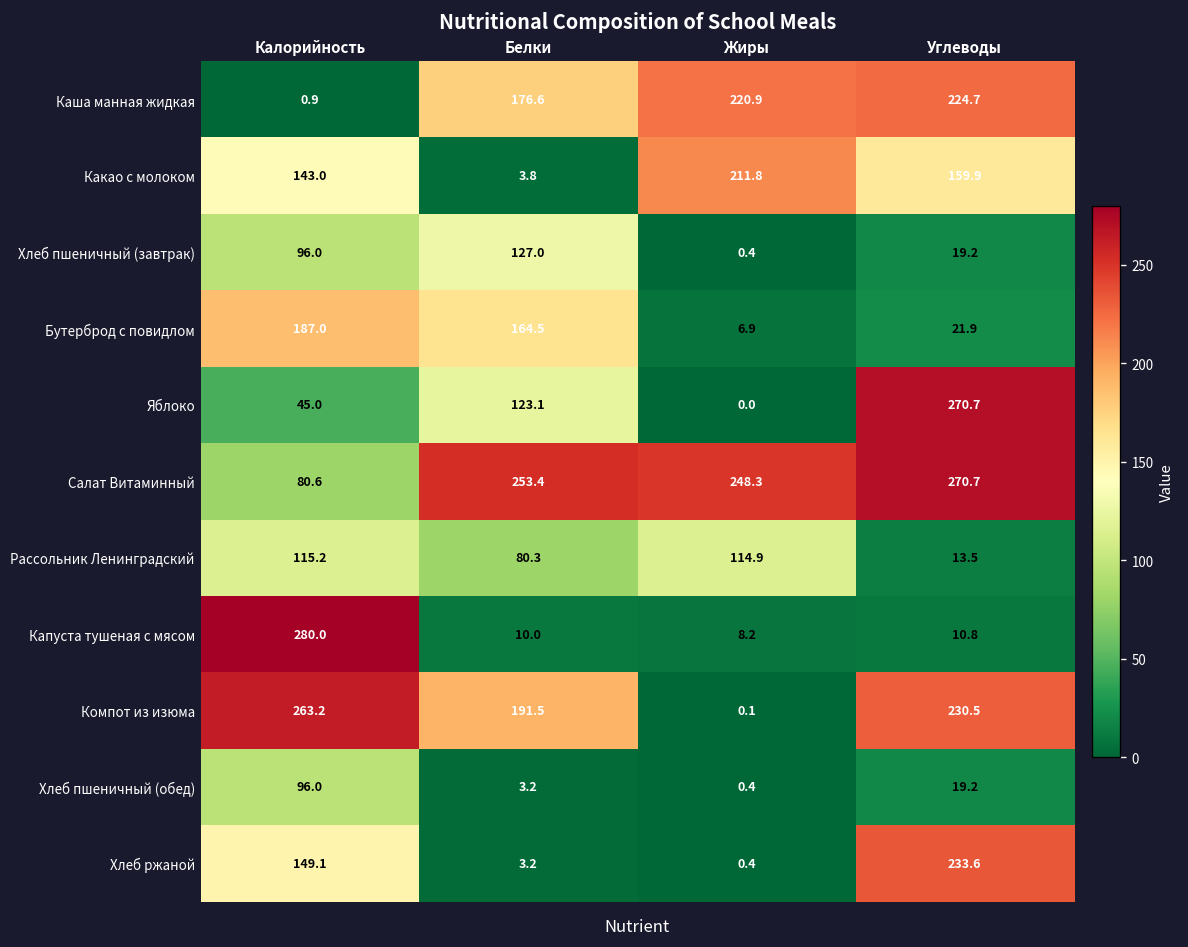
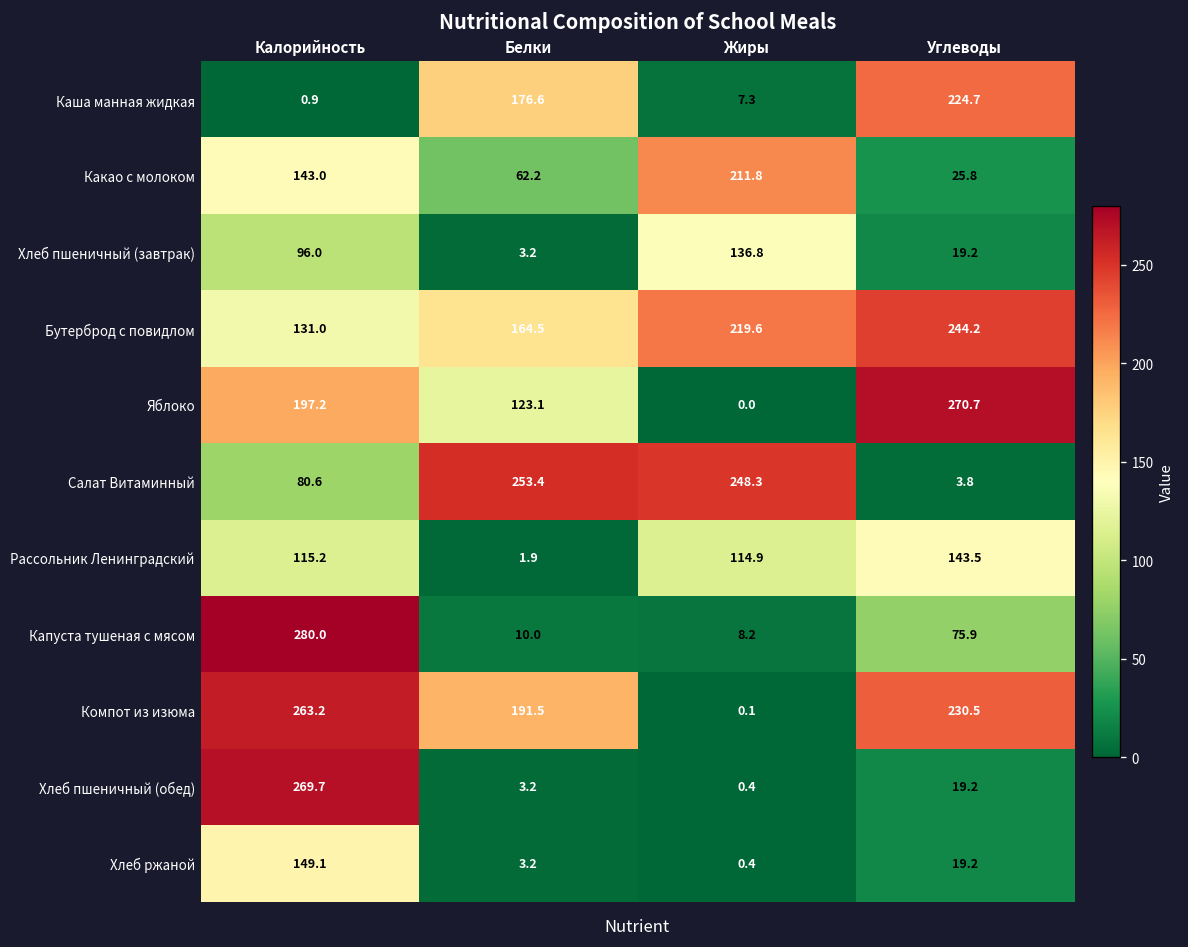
Каша манная жидкая, Жиры: 220.9 -> 7.3
Какао с молоком, Белки: 3.8 -> 62.2
Какао с молоком, Углеводы: 159.9 -> 25.8
Хлеб пшеничный (завтрак), Белки: 127.0 -> 3.2
Хлеб пшеничный (завтрак), Жиры: 0.4 -> 136.8
Бутерброд с повидлом, Калорийность: 187.0 -> 131.0
Бутерброд с повидлом, Жиры: 6.9 -> 219.6
Бутерброд с повидлом, Углеводы: 21.9 -> 244.2
Яблоко, Калорийность: 45.0 -> 197.2
Салат Витаминный, Углеводы: 270.7 -> 3.8
Рассольник Ленинградский, Белки: 80.3 -> 1.9
Рассольник Ленинградский, Углеводы: 13.5 -> 143.5
Капуста тушеная с мясом, Углеводы: 10.8 -> 75.9
Хлеб пшеничный (обед), Калорийность: 96.0 -> 269.7
Хлеб ржаной, Углеводы: 233.6 -> 19.2
